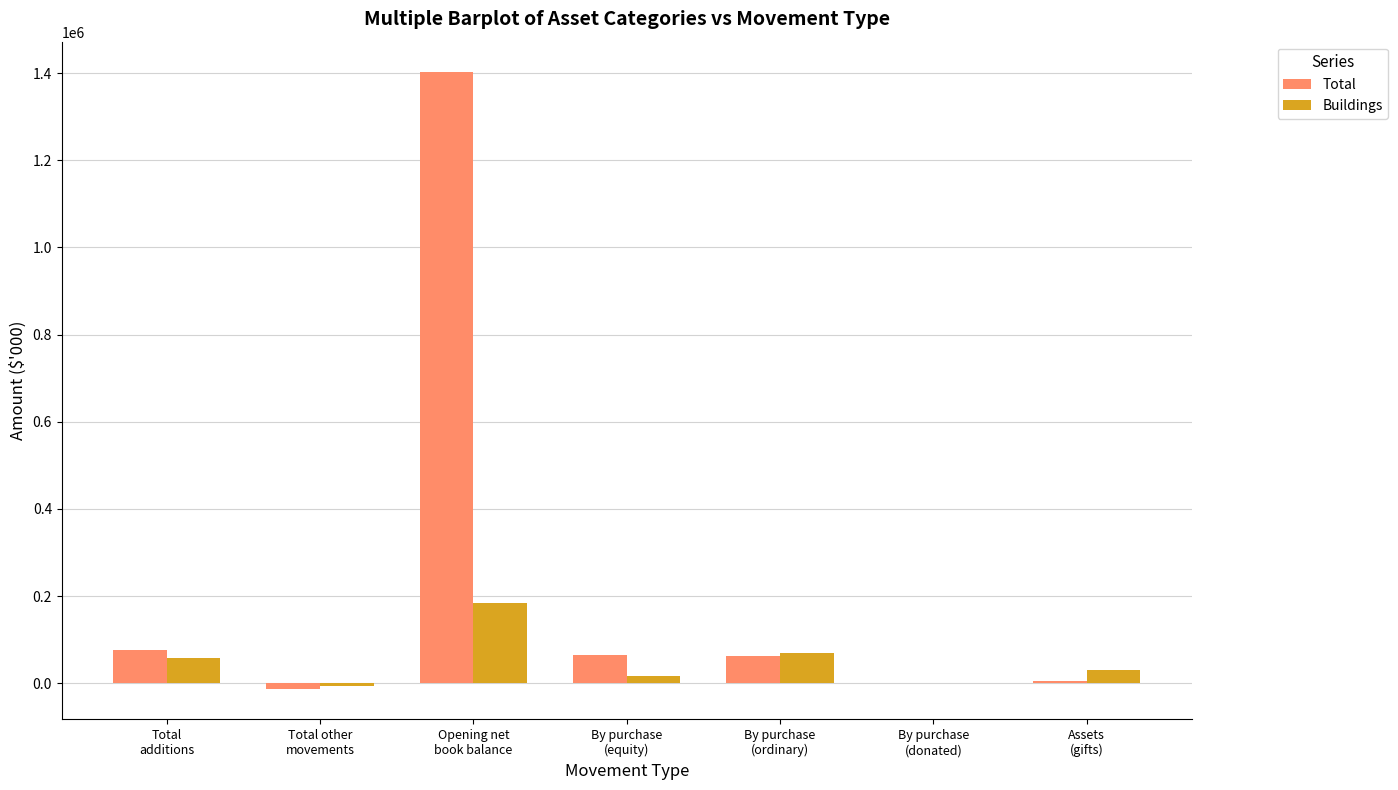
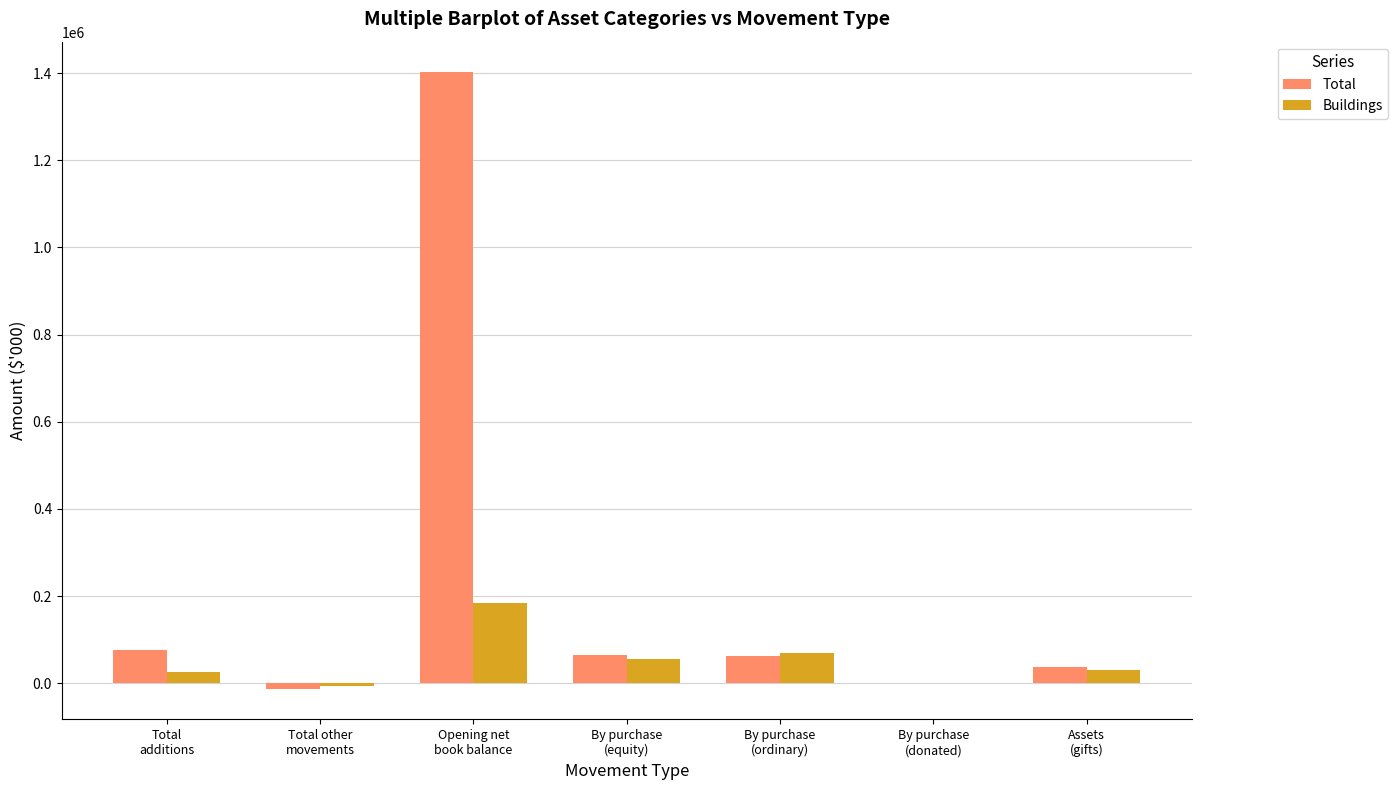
Buildings, Total additions: 60000 -> 30000
Buildings, By purchase (equity): 20000 -> 50000
Total, Assets (gifts): 0 -> 40000
